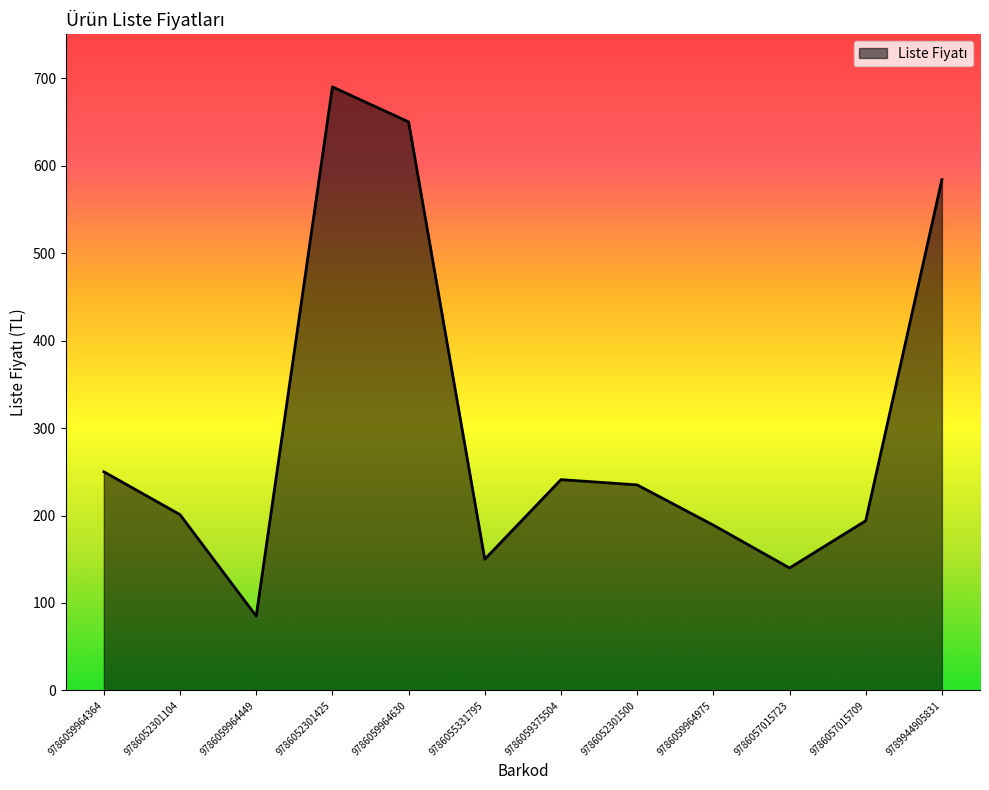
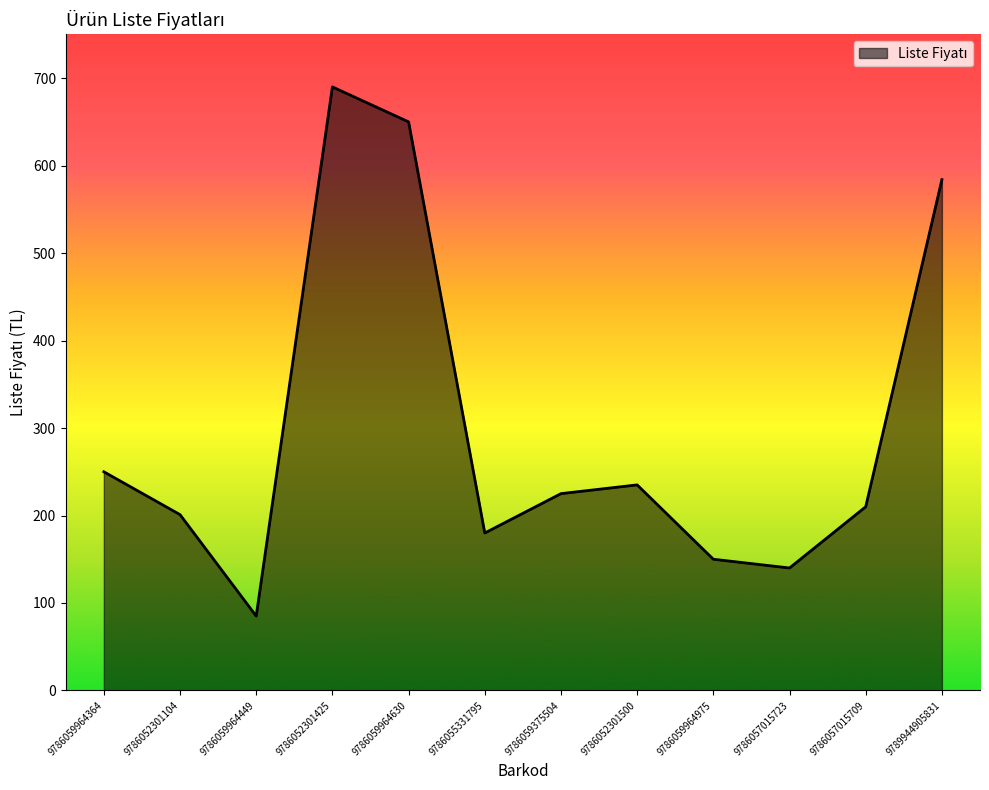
9786055331795: 150 -> 180
9786059375504: 240 -> 230
9786059964975: 190 -> 150
9786057015709: 190 -> 210
